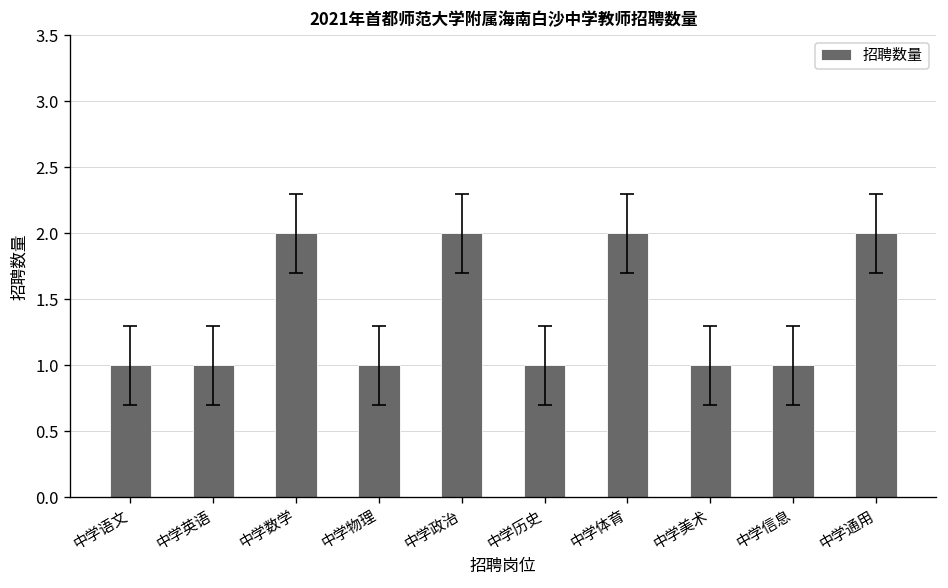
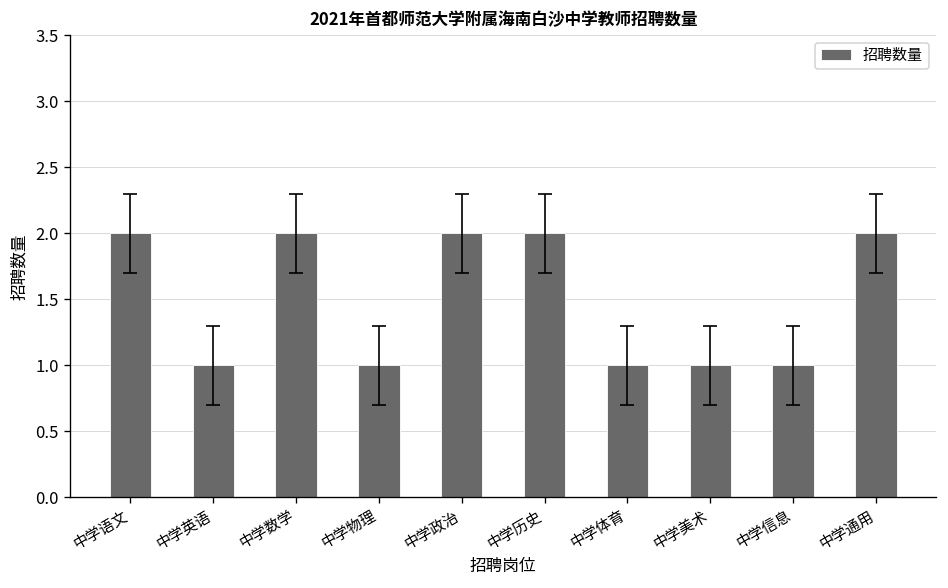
招聘数量, 中学语文: 1 -> 2
招聘数量, 中学历史: 1 -> 2
招聘数量, 中学体育: 2 -> 1
